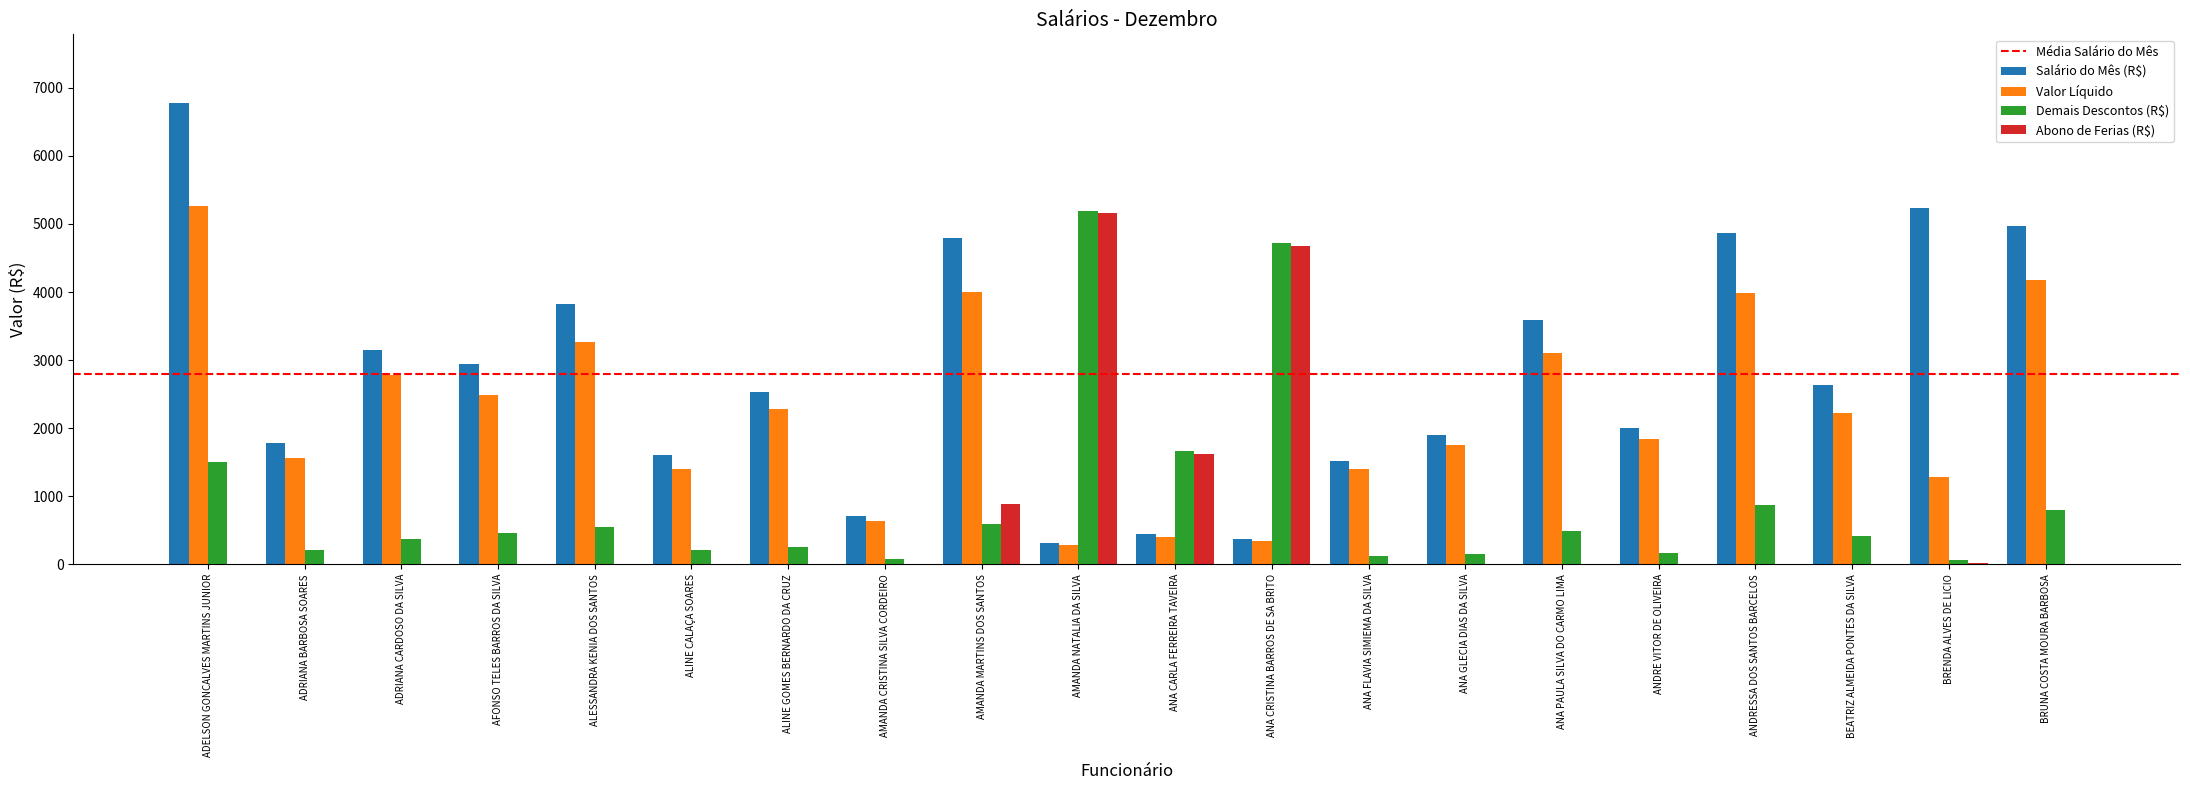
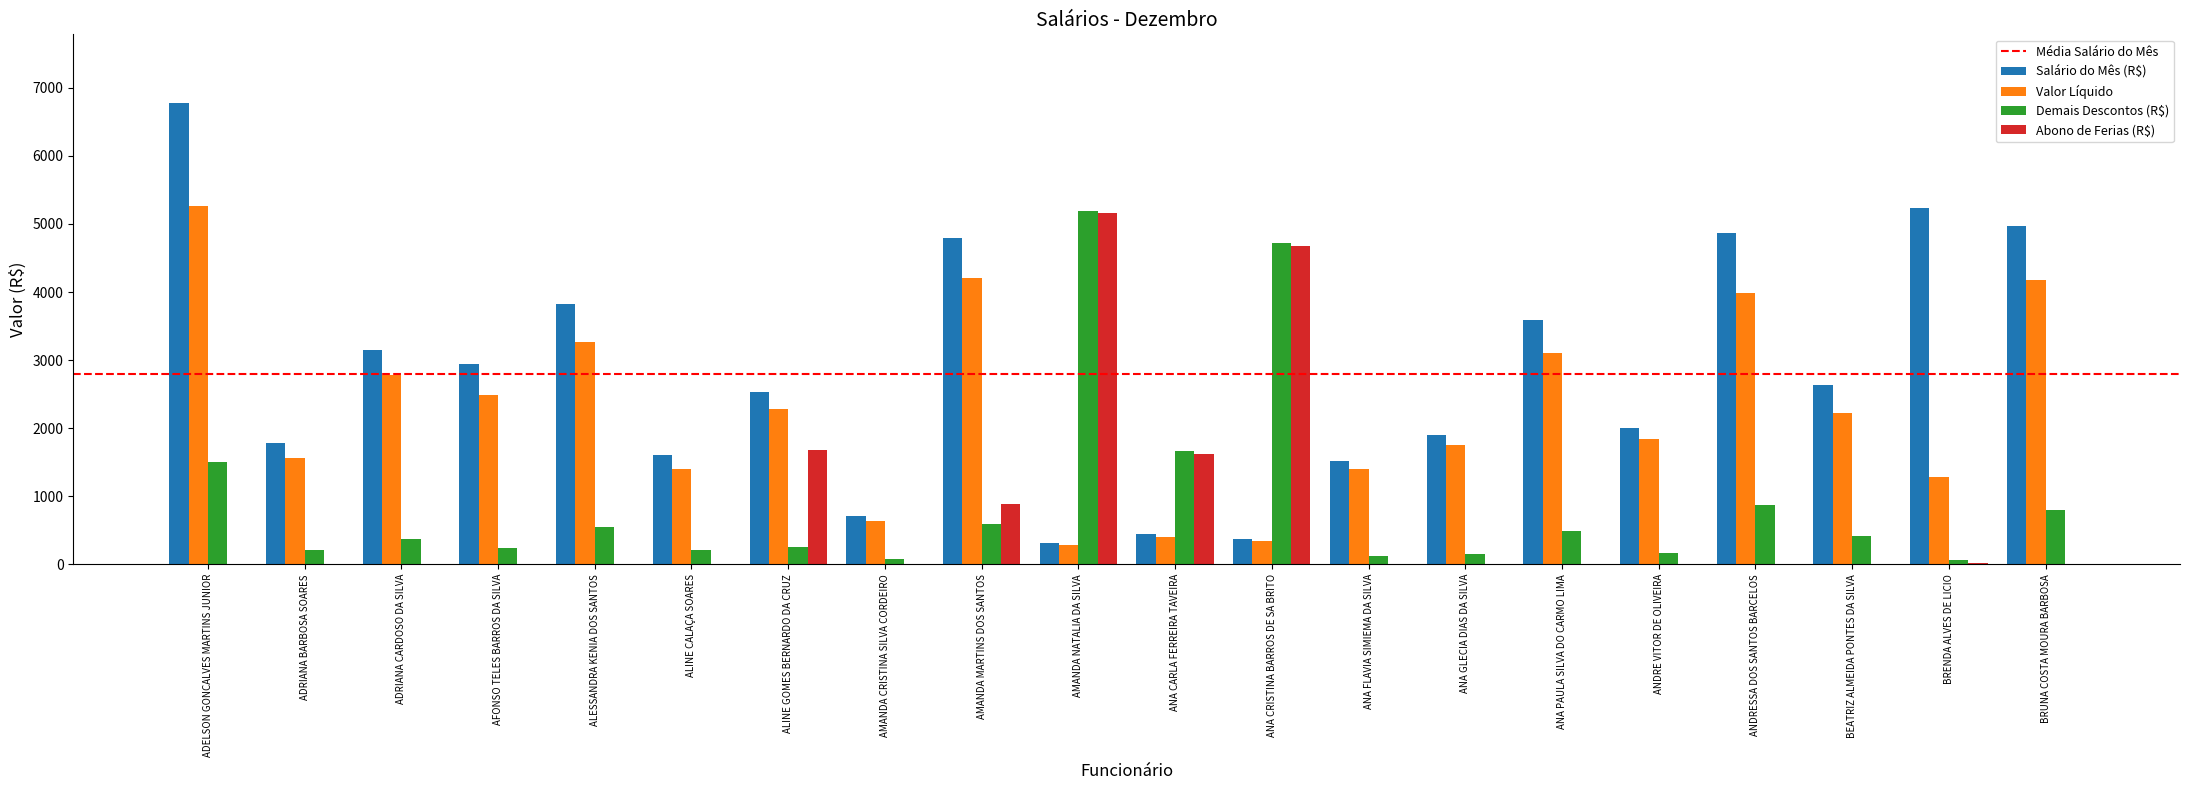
Demais Descontos (R$), AFONSO TELES BARROS DA SILVA: 500 -> 200
Abono de Ferias (R$), ALINE GOMES BERNARDO DA CRUZ: 0 -> 1700
Valor Líquido, AMANDA MARTINS DOS SANTOS: 4000 -> 4200
